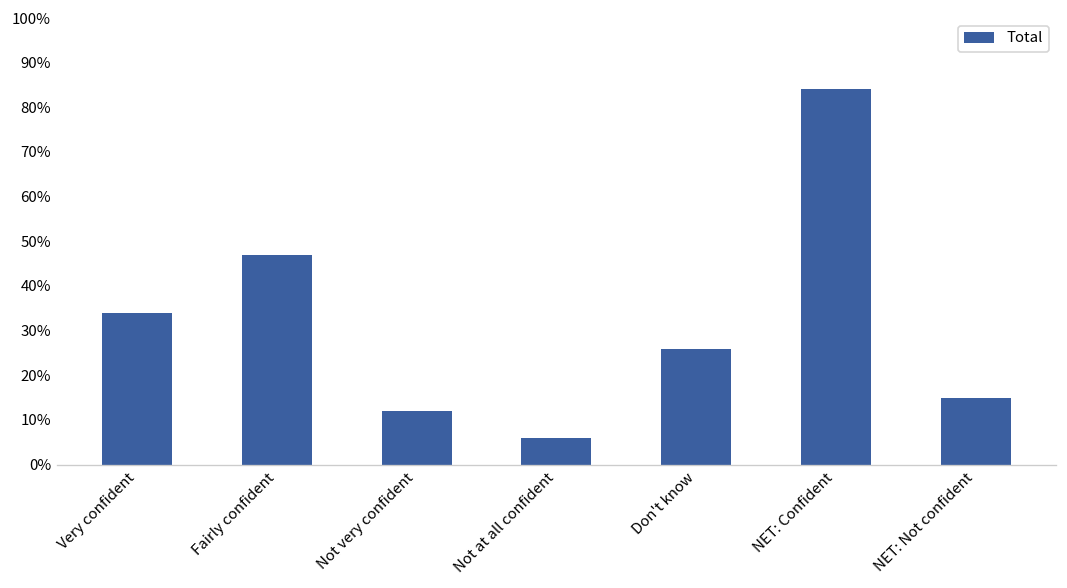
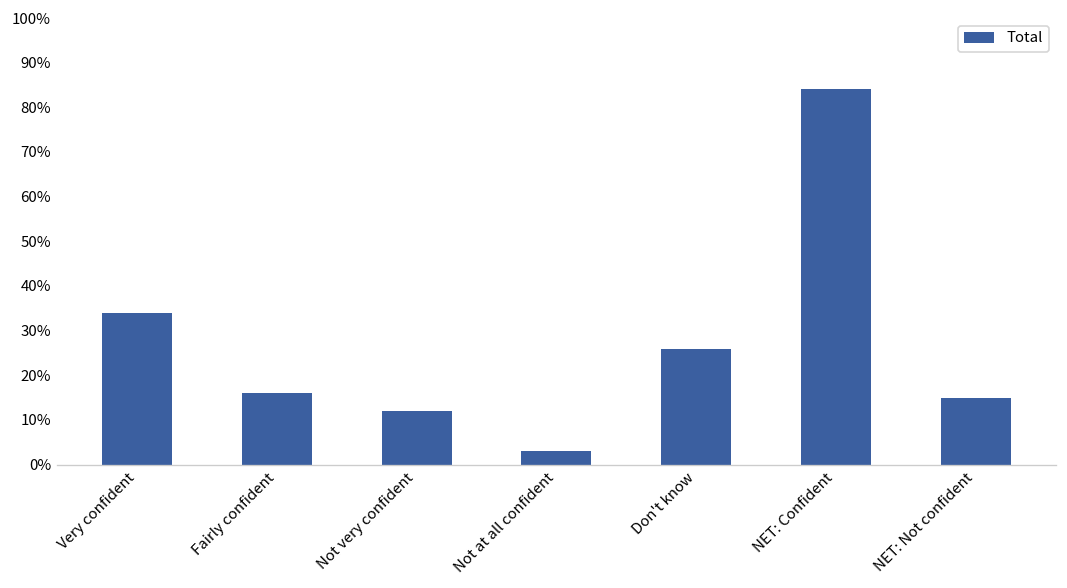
Fairly confident: 47% -> 16%
Not at all confident: 6% -> 3%
